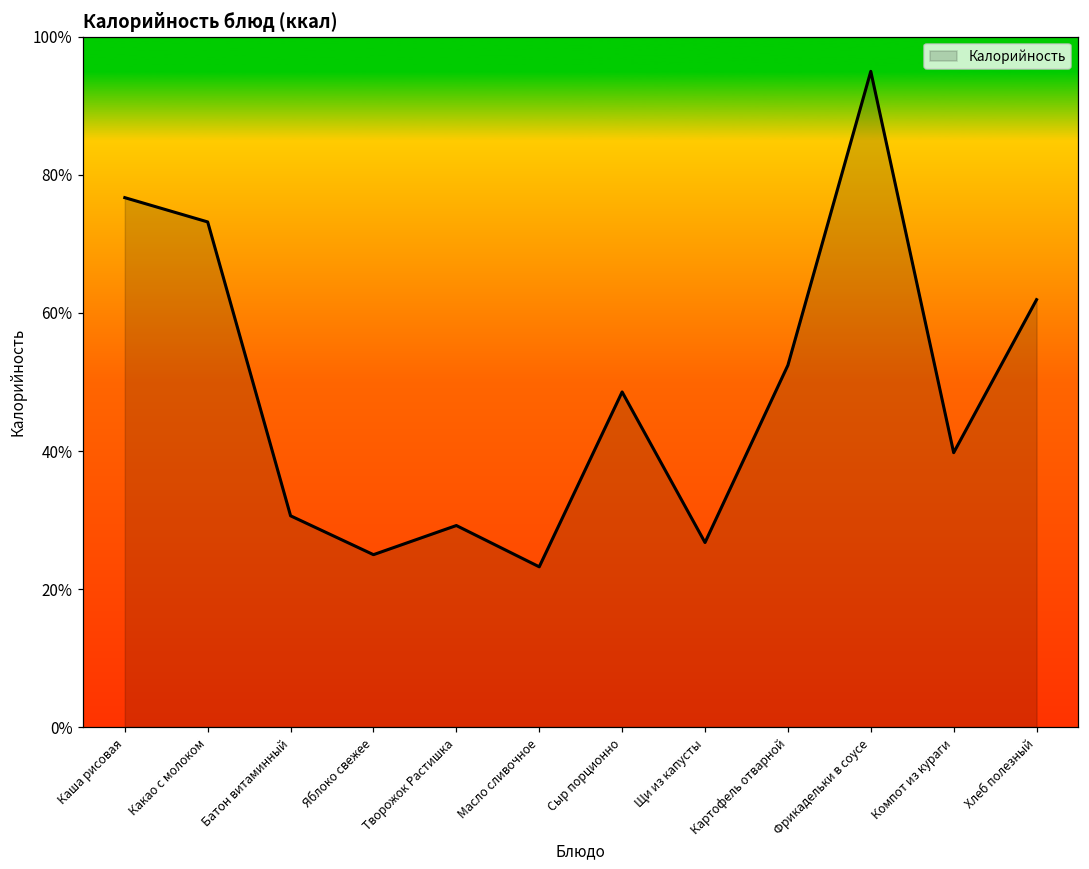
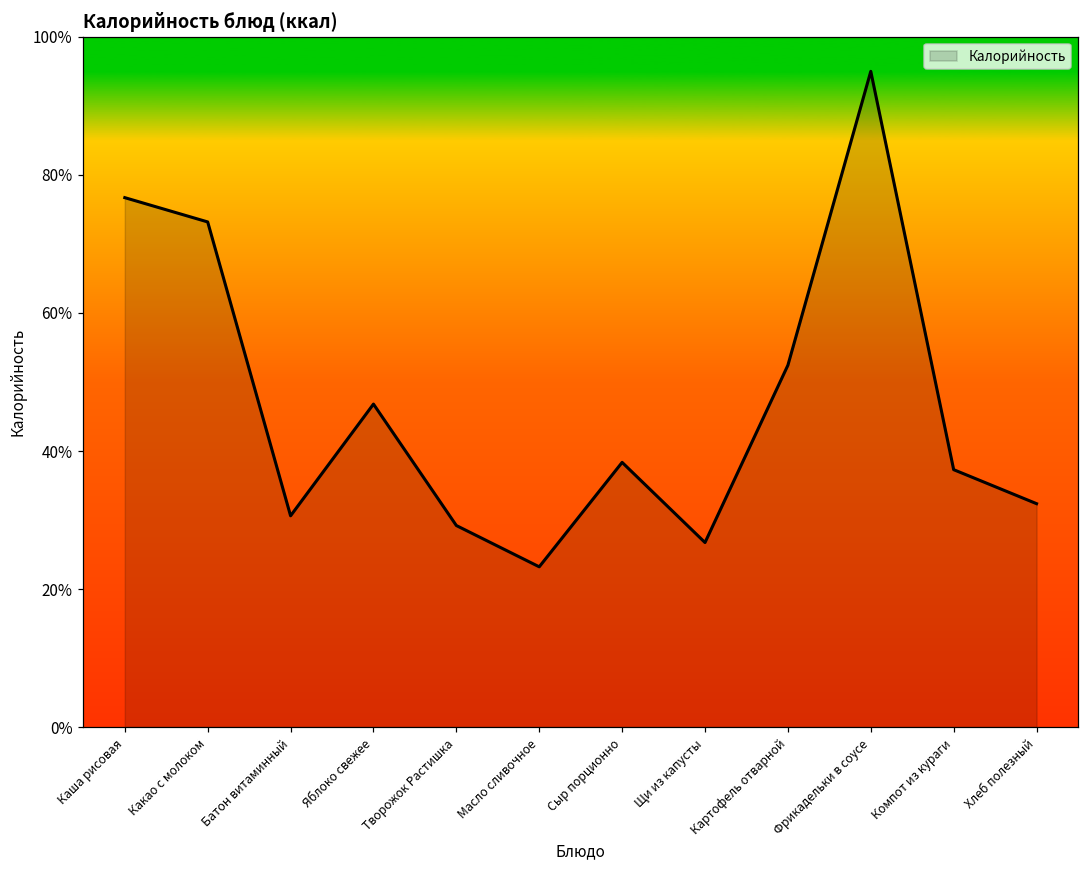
Яблоко свежее: 25% -> 47%
Сыр порционно: 49% -> 38%
Компот из кураги: 40% -> 37%
Хлеб полезный: 62% -> 32%
